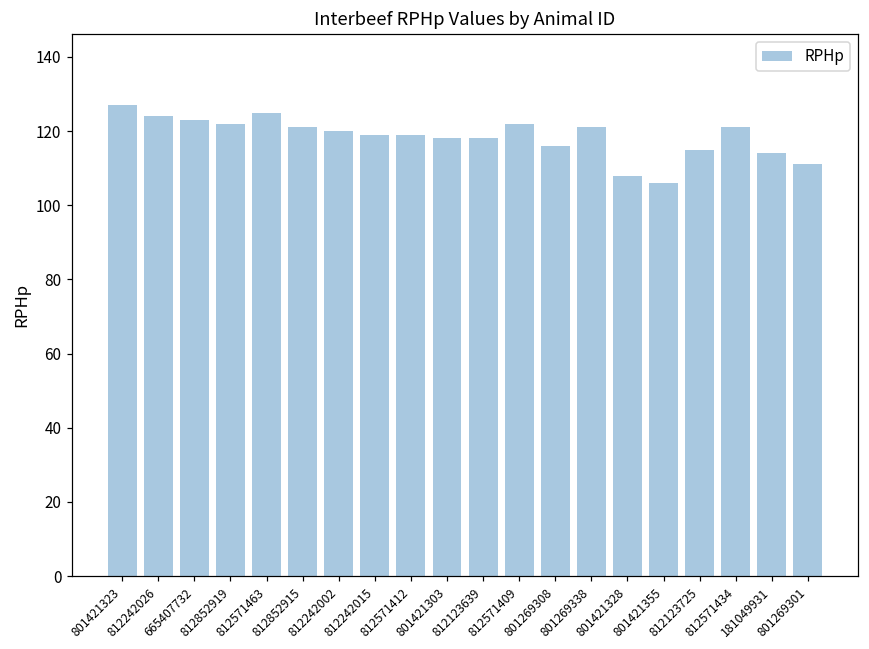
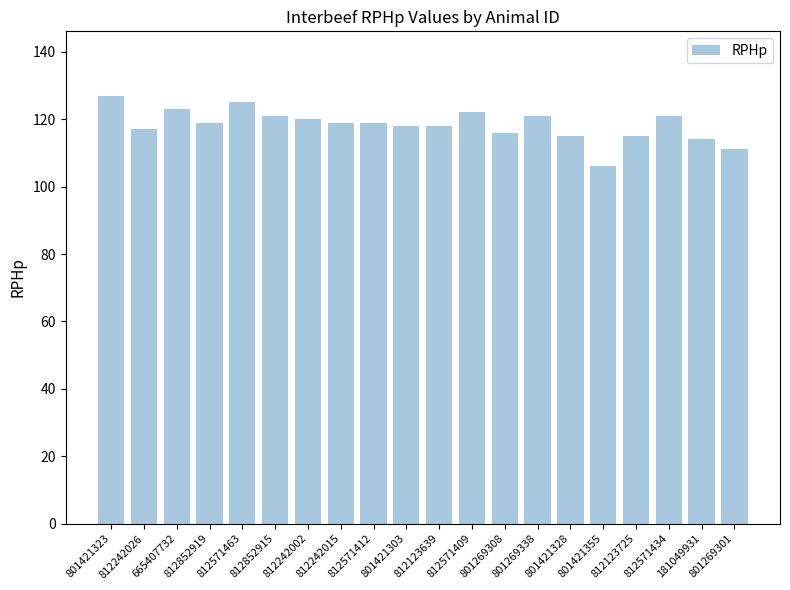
812242026: 124 -> 117
812852919: 122 -> 119
801421328: 108 -> 115
